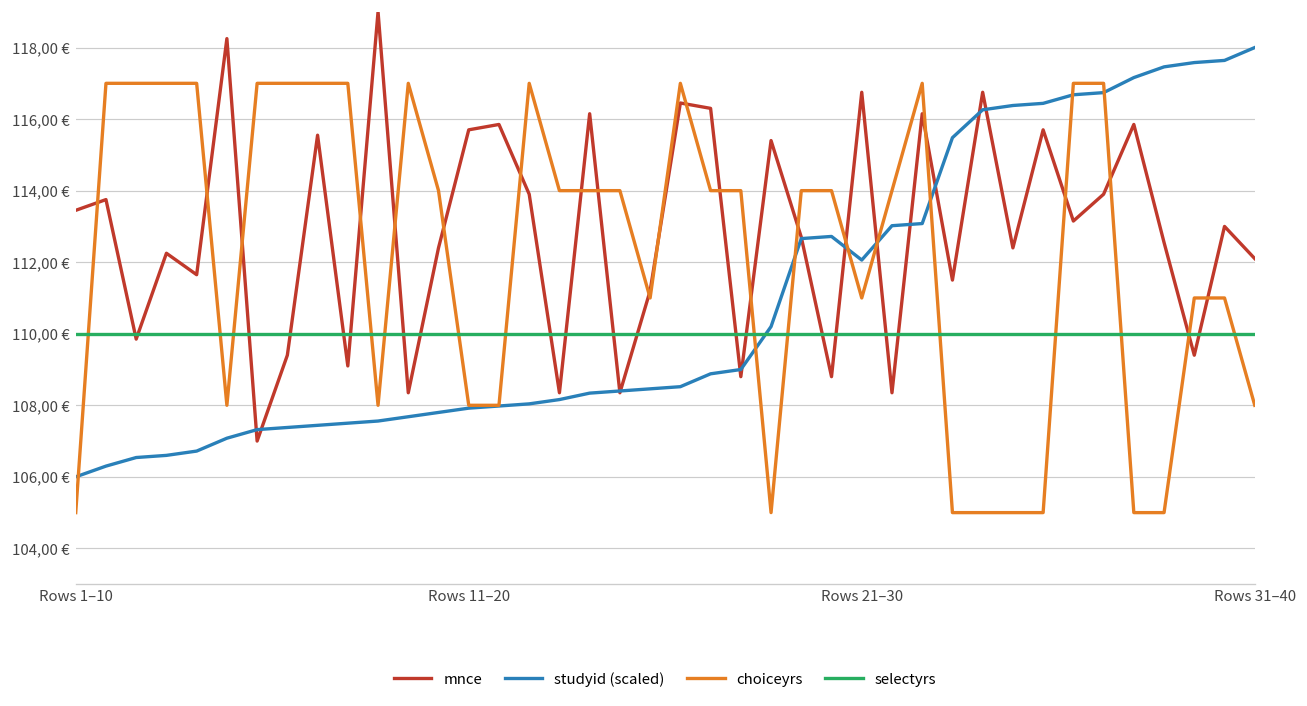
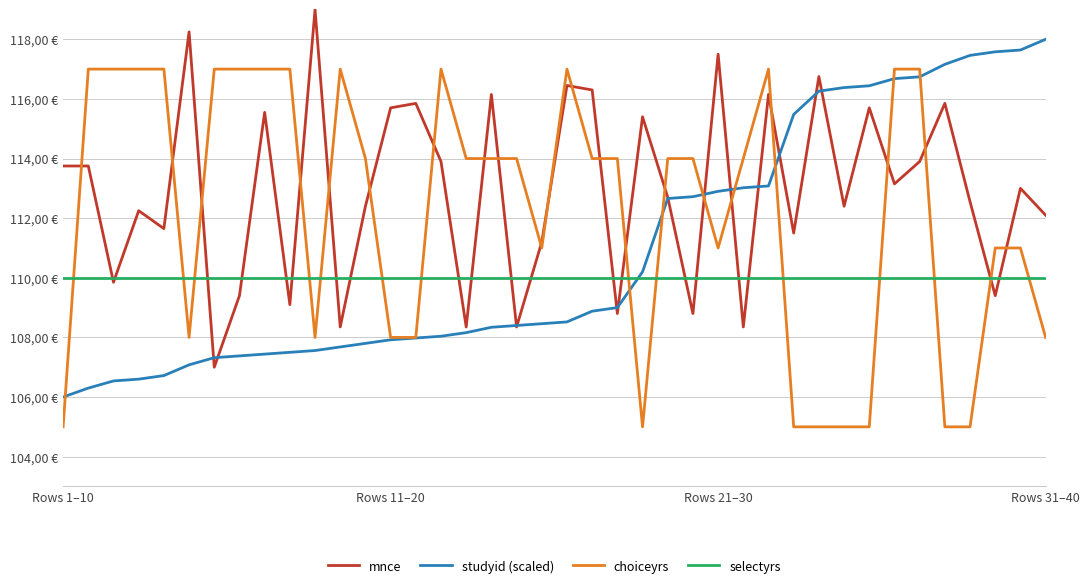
mnce, Rows 1–10: 11350 € -> 11380 €
mnce, Rows 21–30: 11680 € -> 11750 €
studyid (scaled), Rows 21–30: 11210 € -> 11290 €
